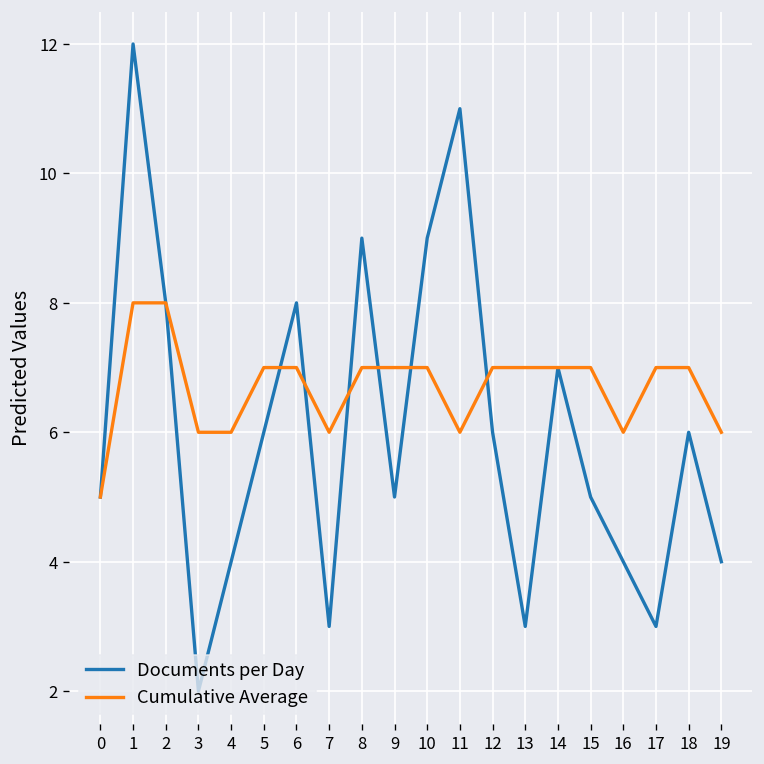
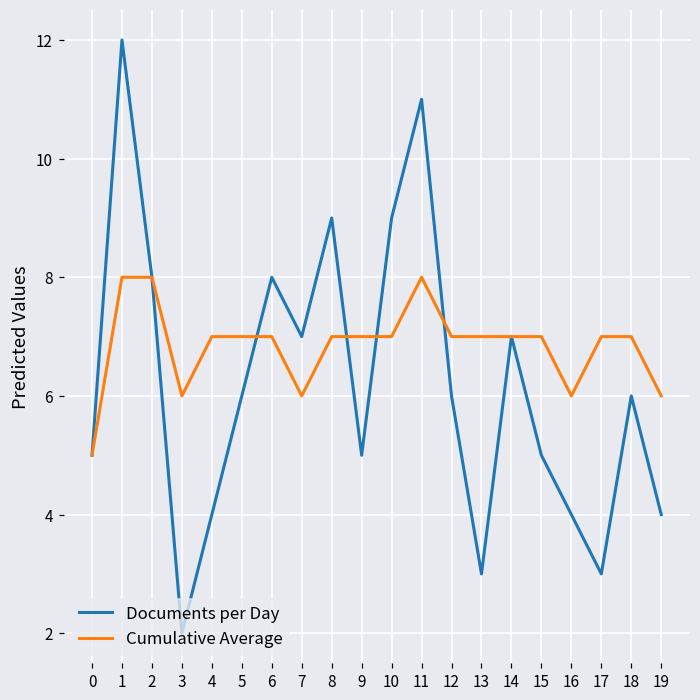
Cumulative Average, 4: 6 -> 7
Documents per Day, 7: 3 -> 7
Cumulative Average, 11: 6 -> 8
